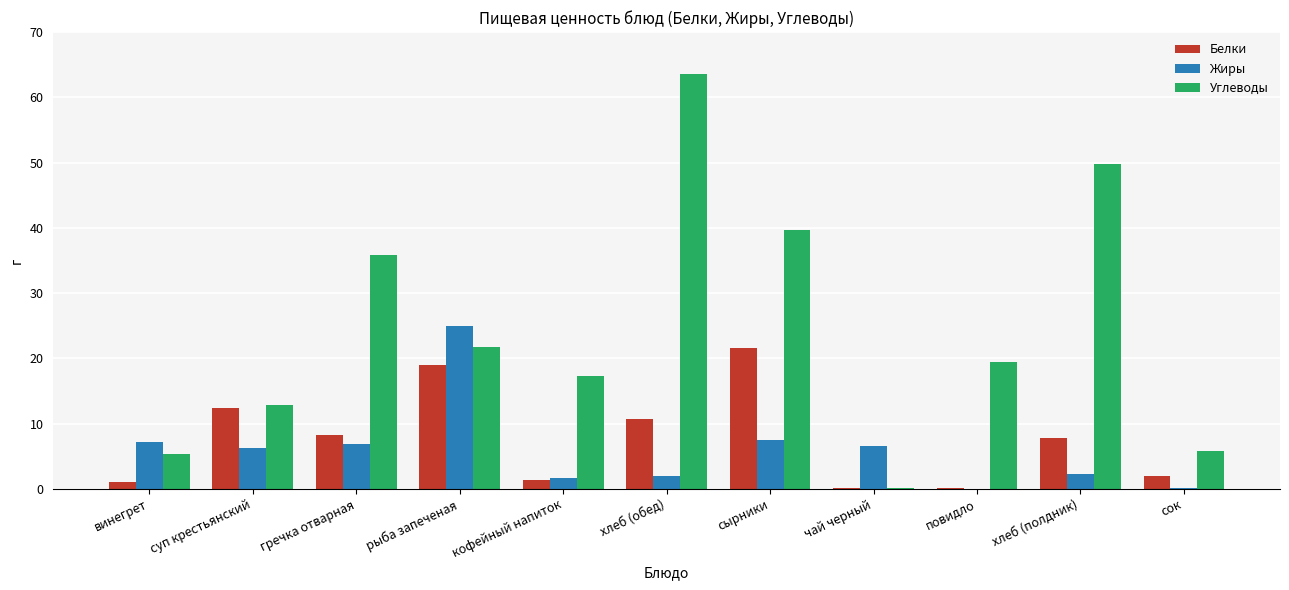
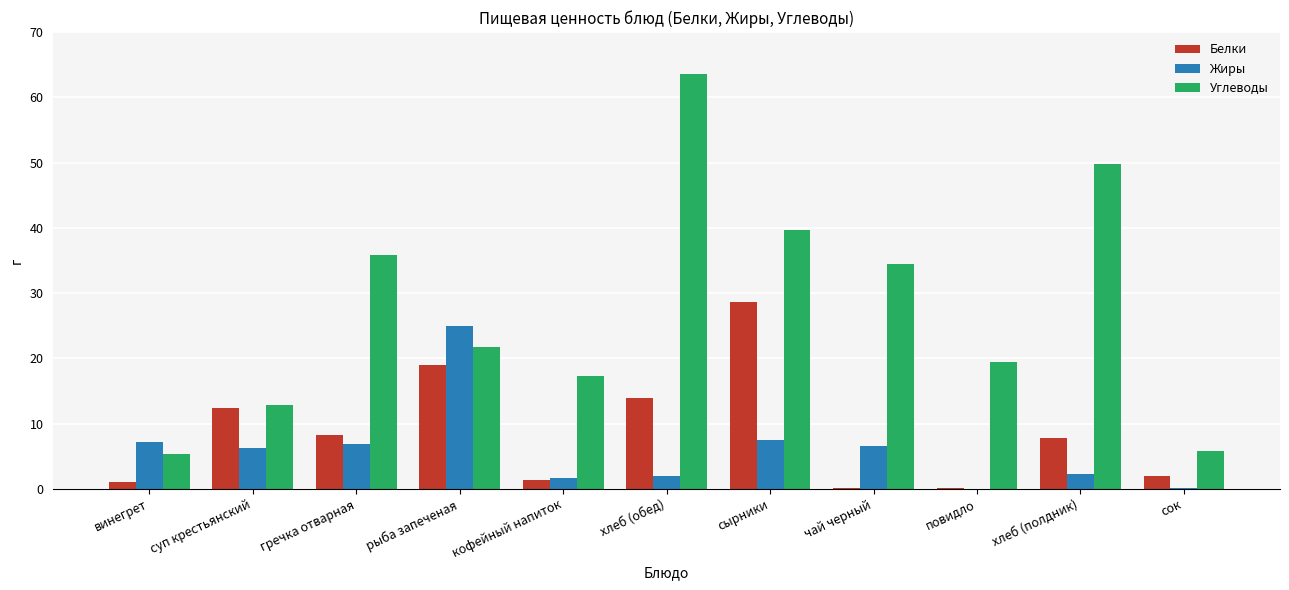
Белки, хлеб (обед): 11 -> 14
Белки, сырники: 22 -> 29
Углеводы, чай черный: 0 -> 34
